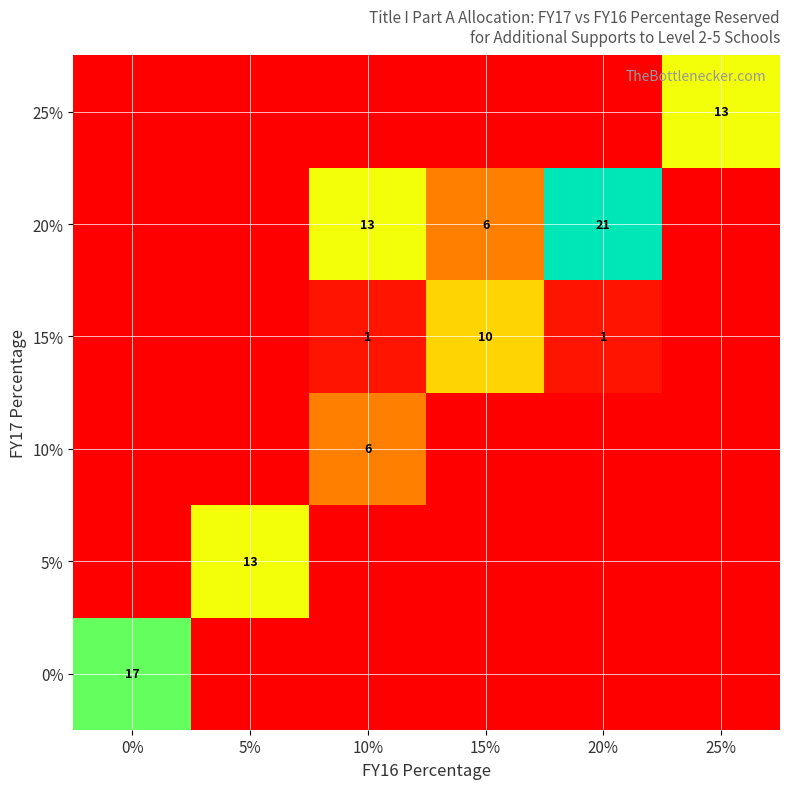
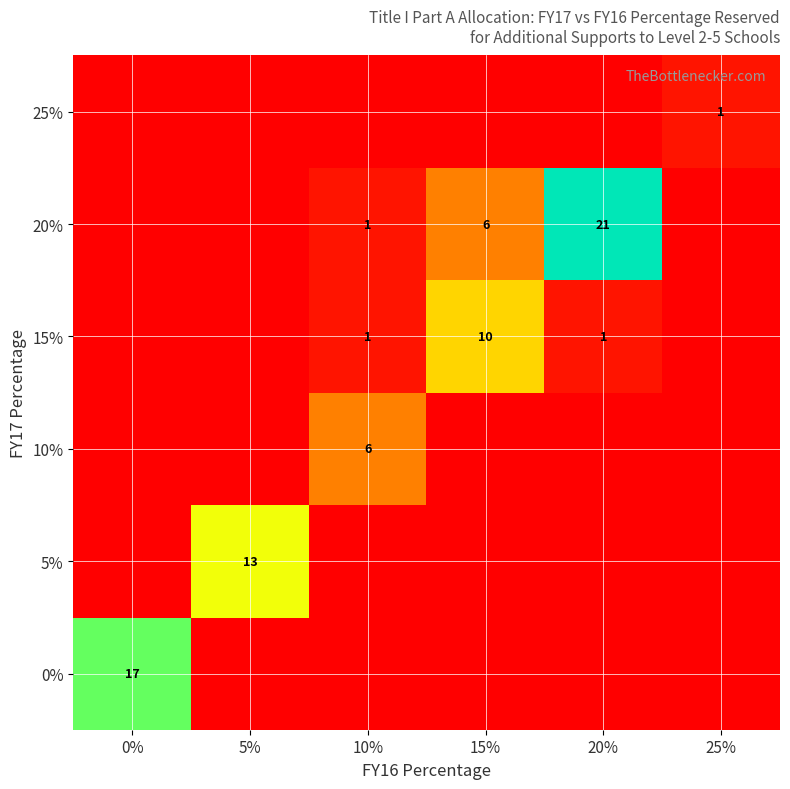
25%, 25%: 13 -> 1
20%, 10%: 13 -> 1
